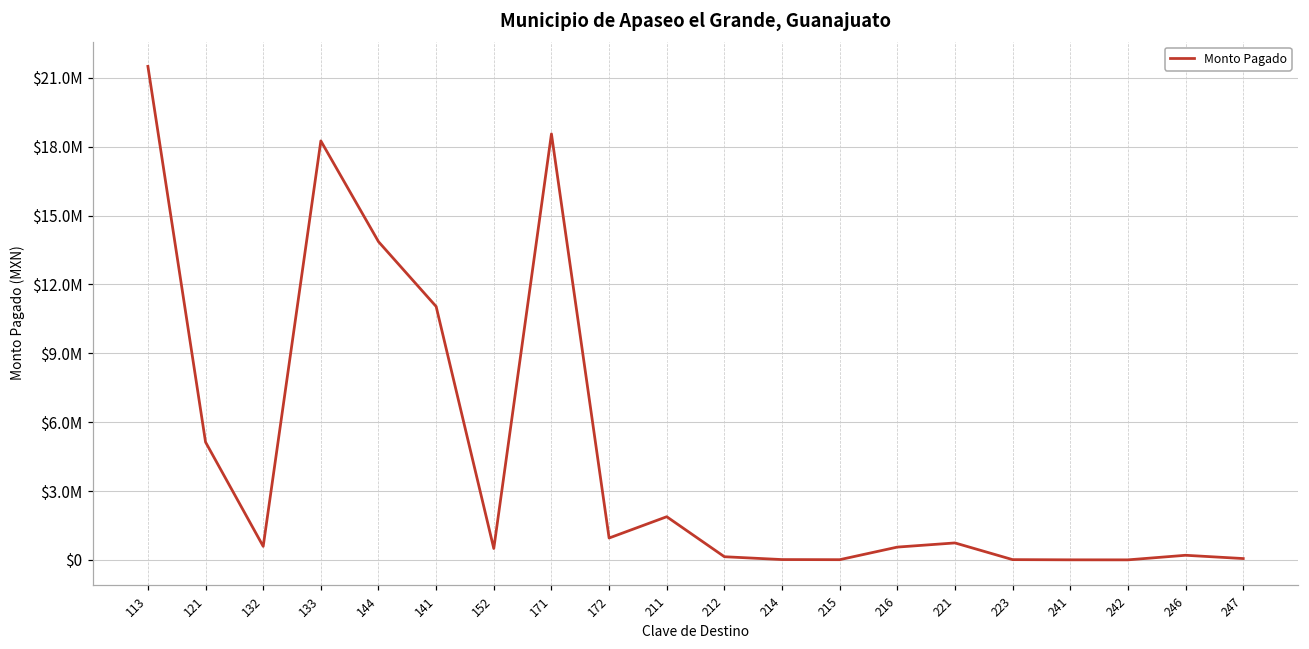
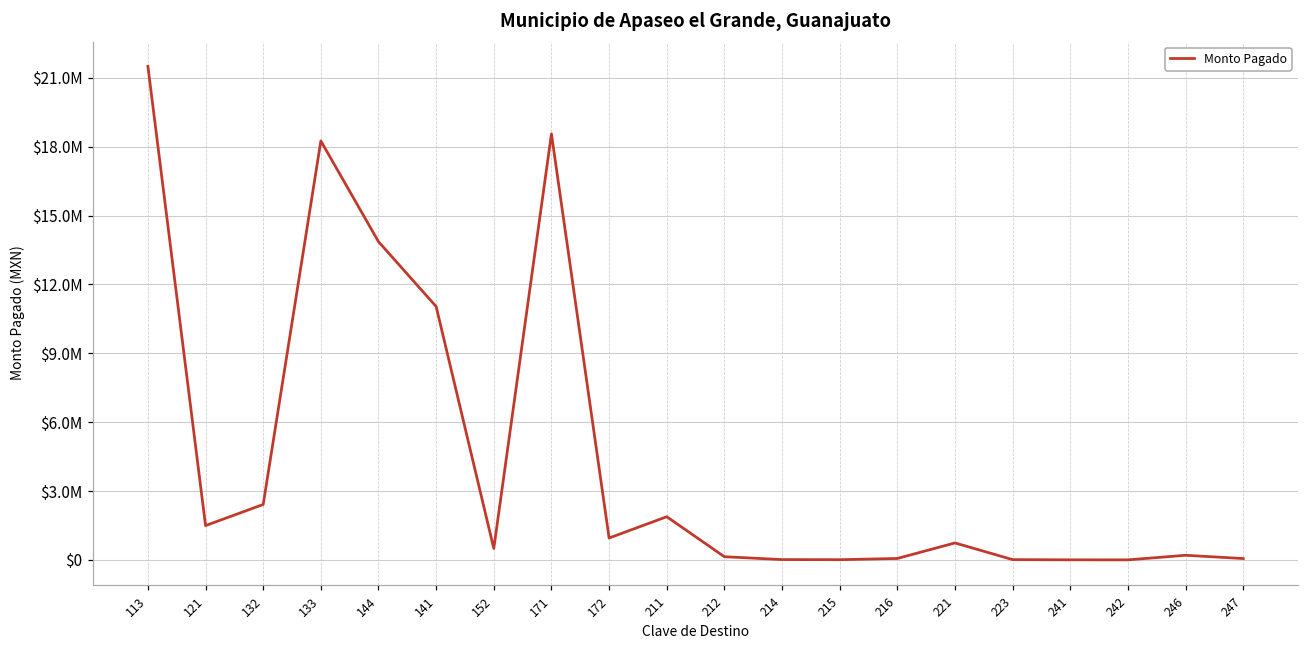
121: $5100000 -> $1500000
132: $600000 -> $2400000
216: $600000 -> $100000
